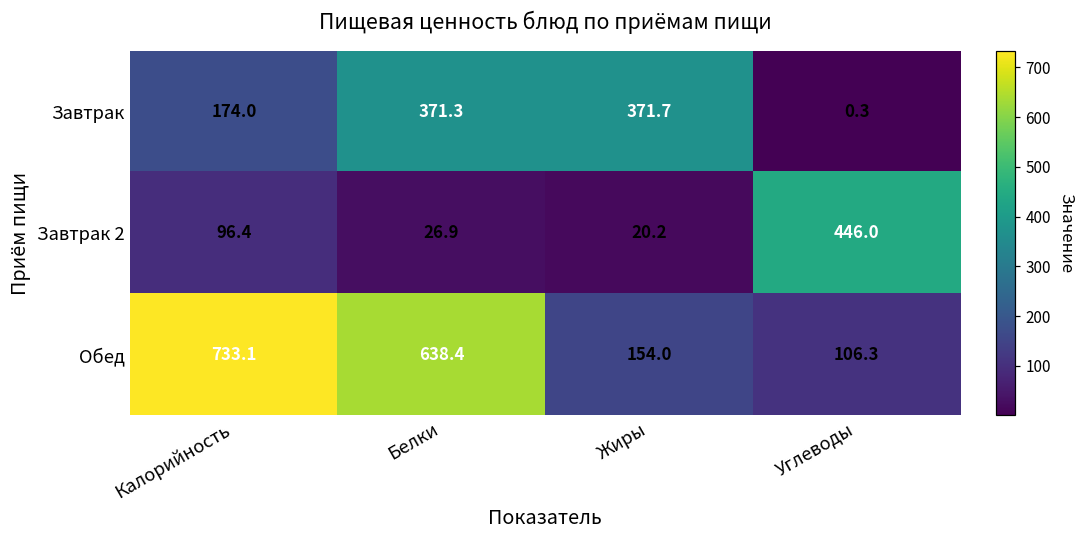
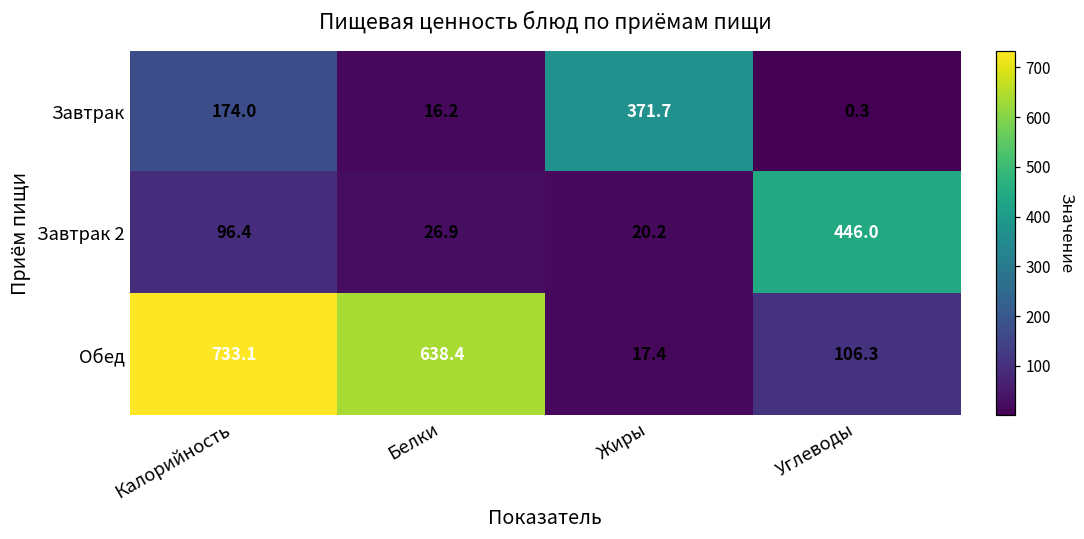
Завтрак, Белки: 371.3 -> 16.2
Обед, Жиры: 154.0 -> 17.4
